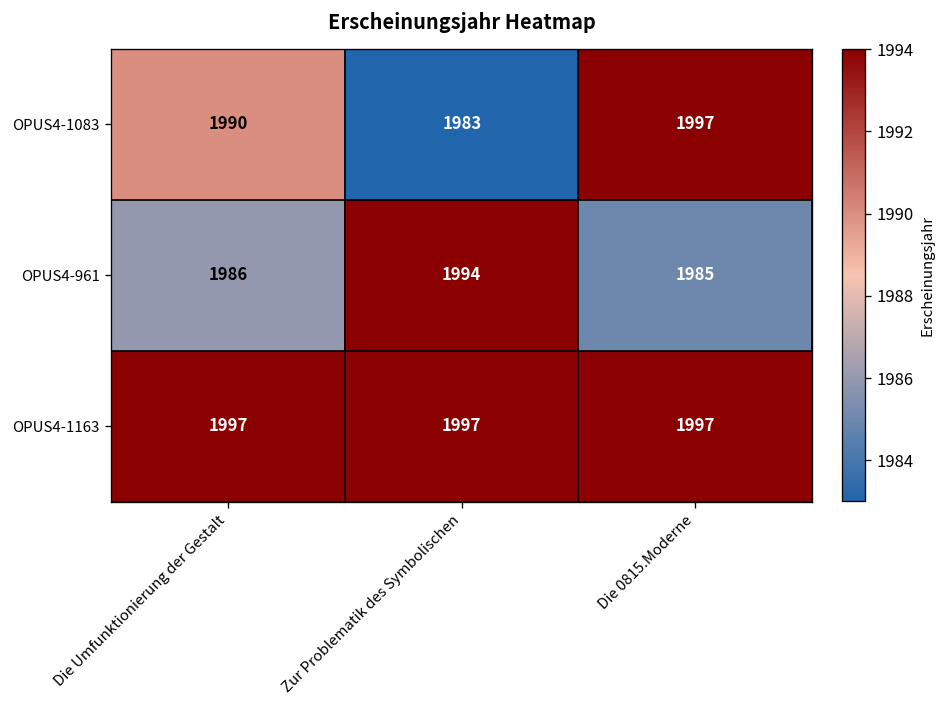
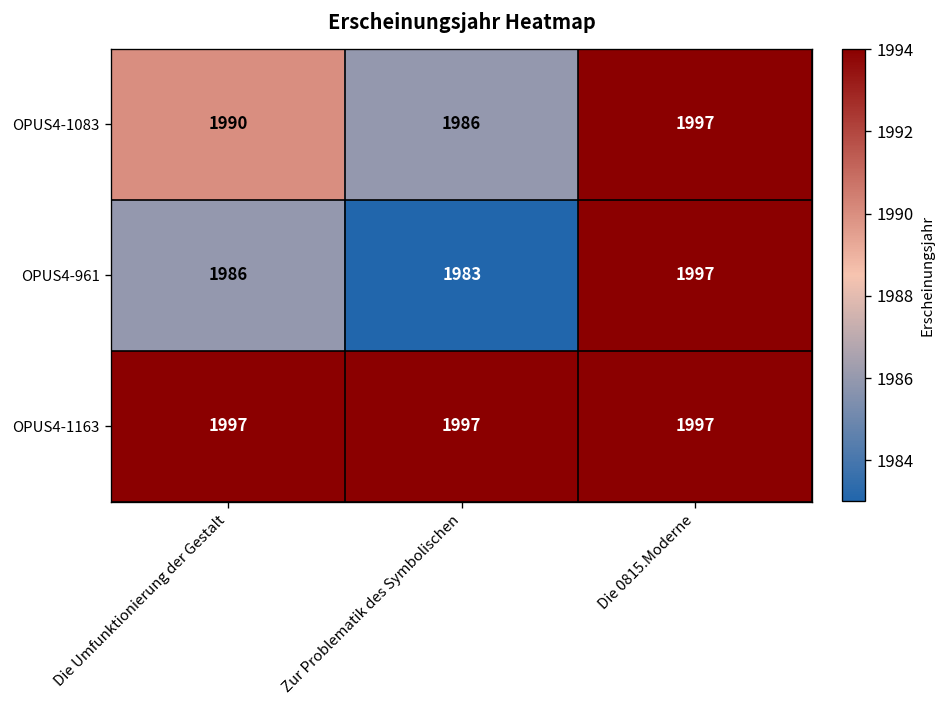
OPUS4-1083, Zur Problematik des Symbolischen: 1983 -> 1986
OPUS4-961, Zur Problematik des Symbolischen: 1994 -> 1983
OPUS4-961, Die 0815.Moderne: 1985 -> 1997
